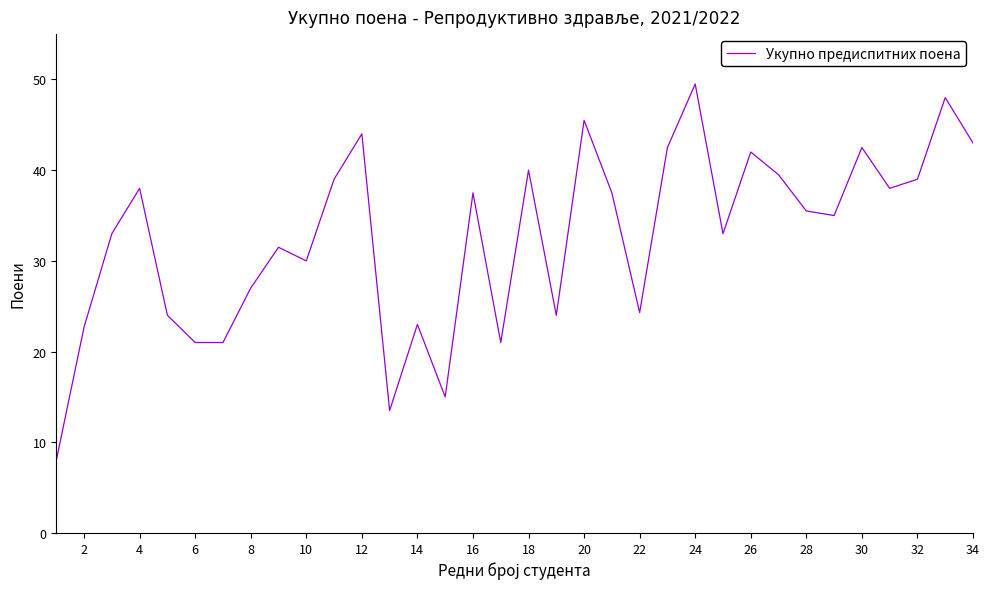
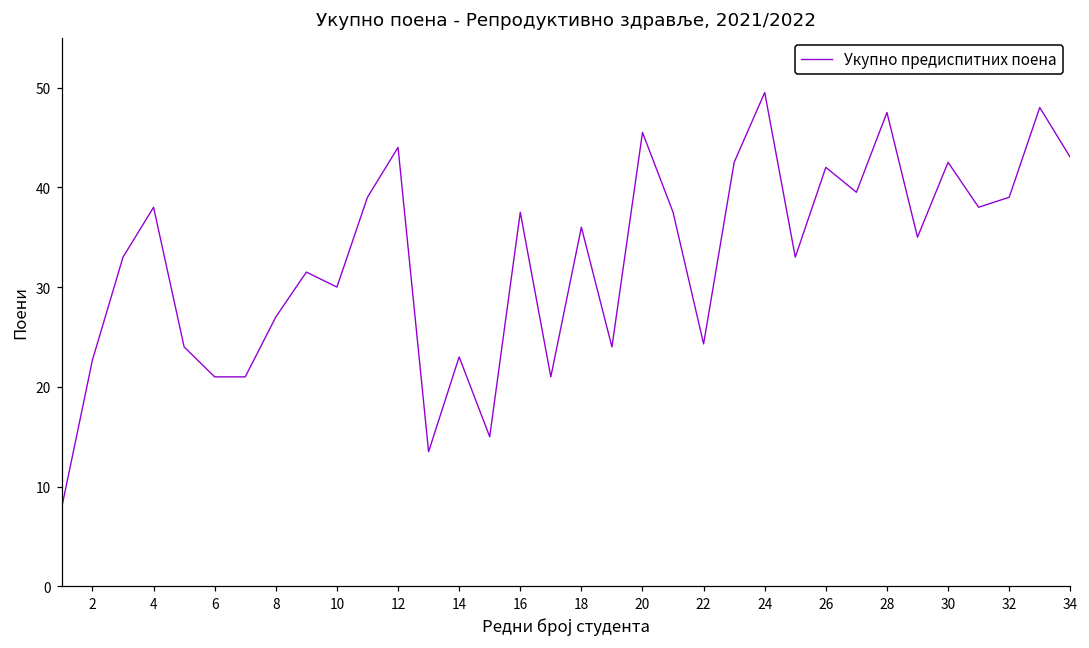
18: 40 -> 36
28: 36 -> 48
